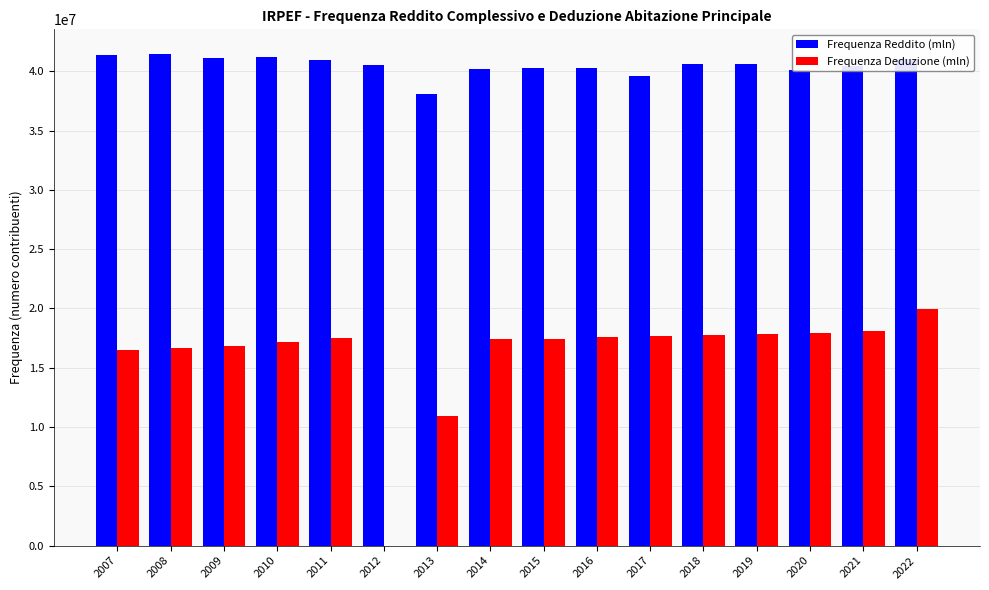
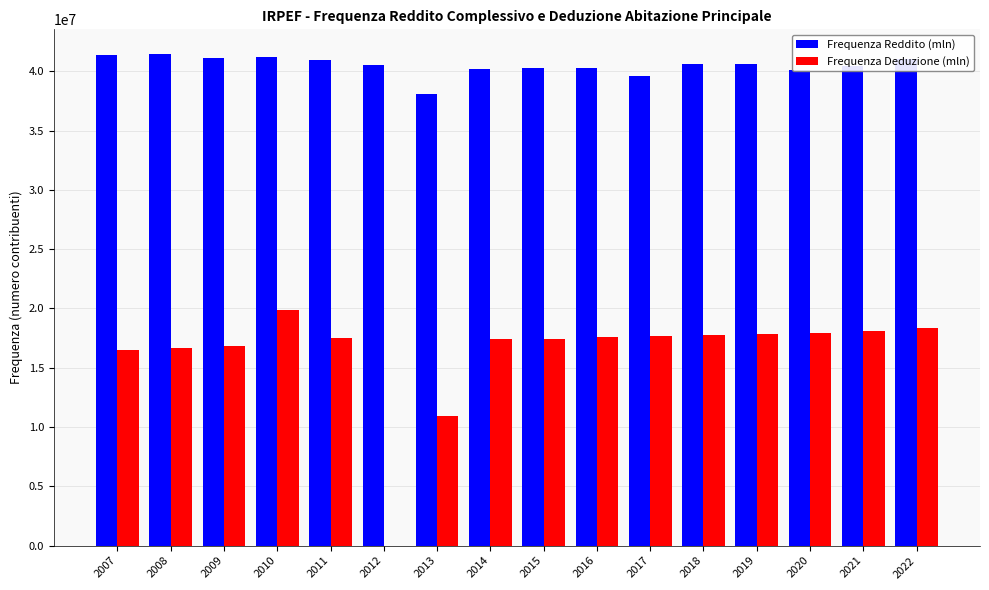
Frequenza Deduzione (mln), 2010: 17200000 -> 19900000
Frequenza Deduzione (mln), 2022: 20000000 -> 18300000
